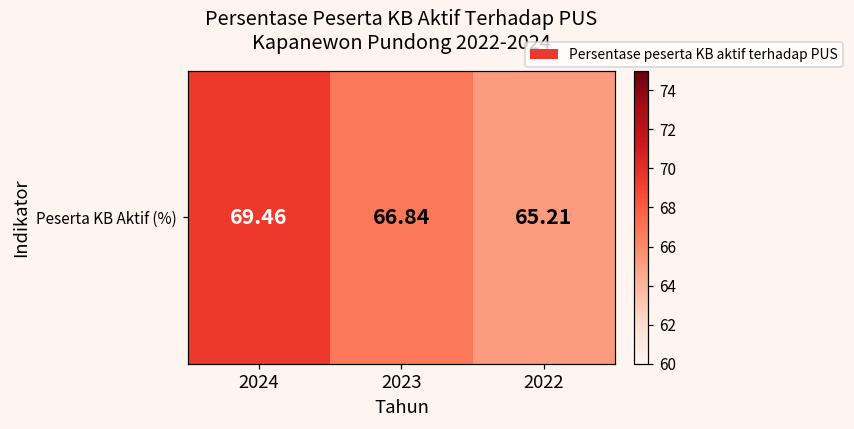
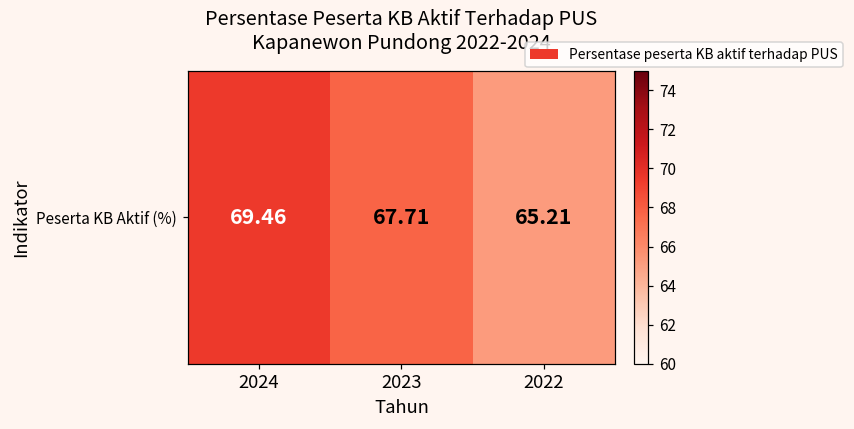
Peserta KB Aktif (%), 2023: 66.84 -> 67.71
